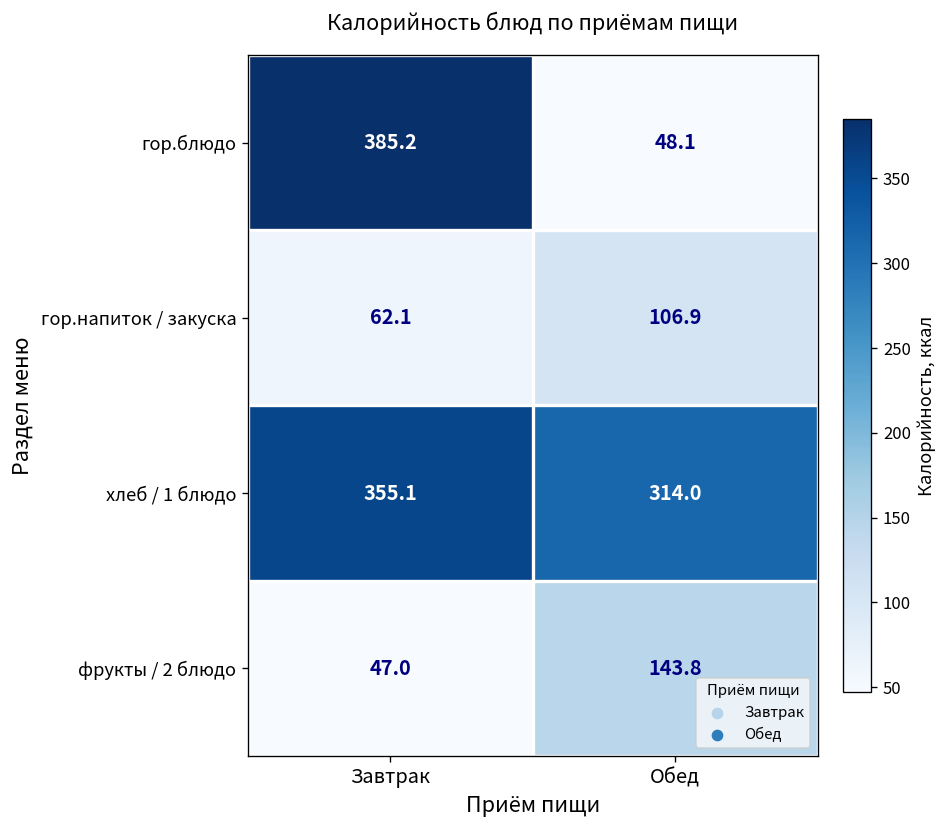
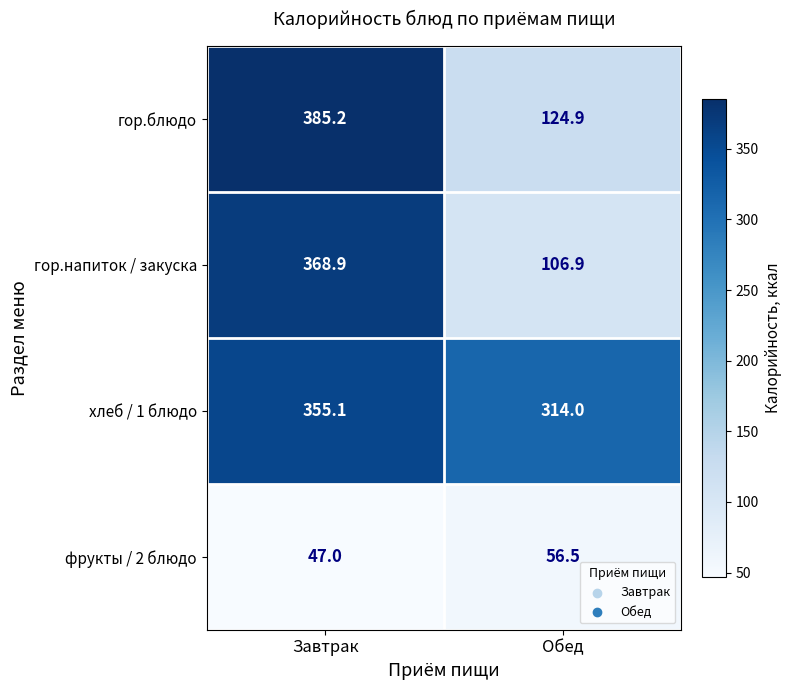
гор.блюдо, Обед: 48.1 -> 124.9
гор.напиток / закуска, Завтрак: 62.1 -> 368.9
фрукты / 2 блюдо, Обед: 143.8 -> 56.5
